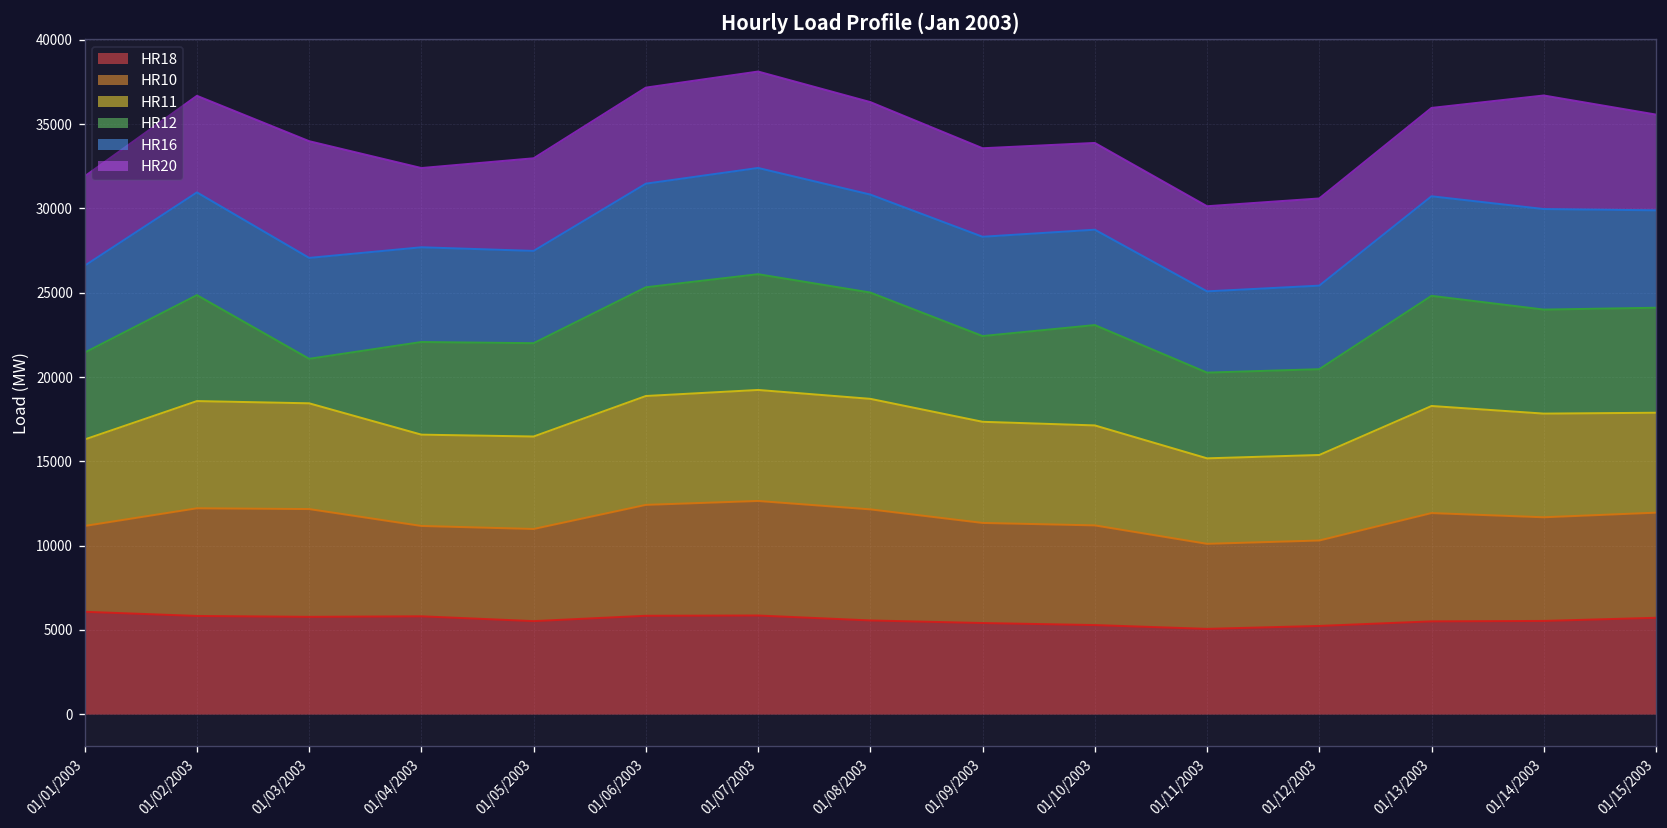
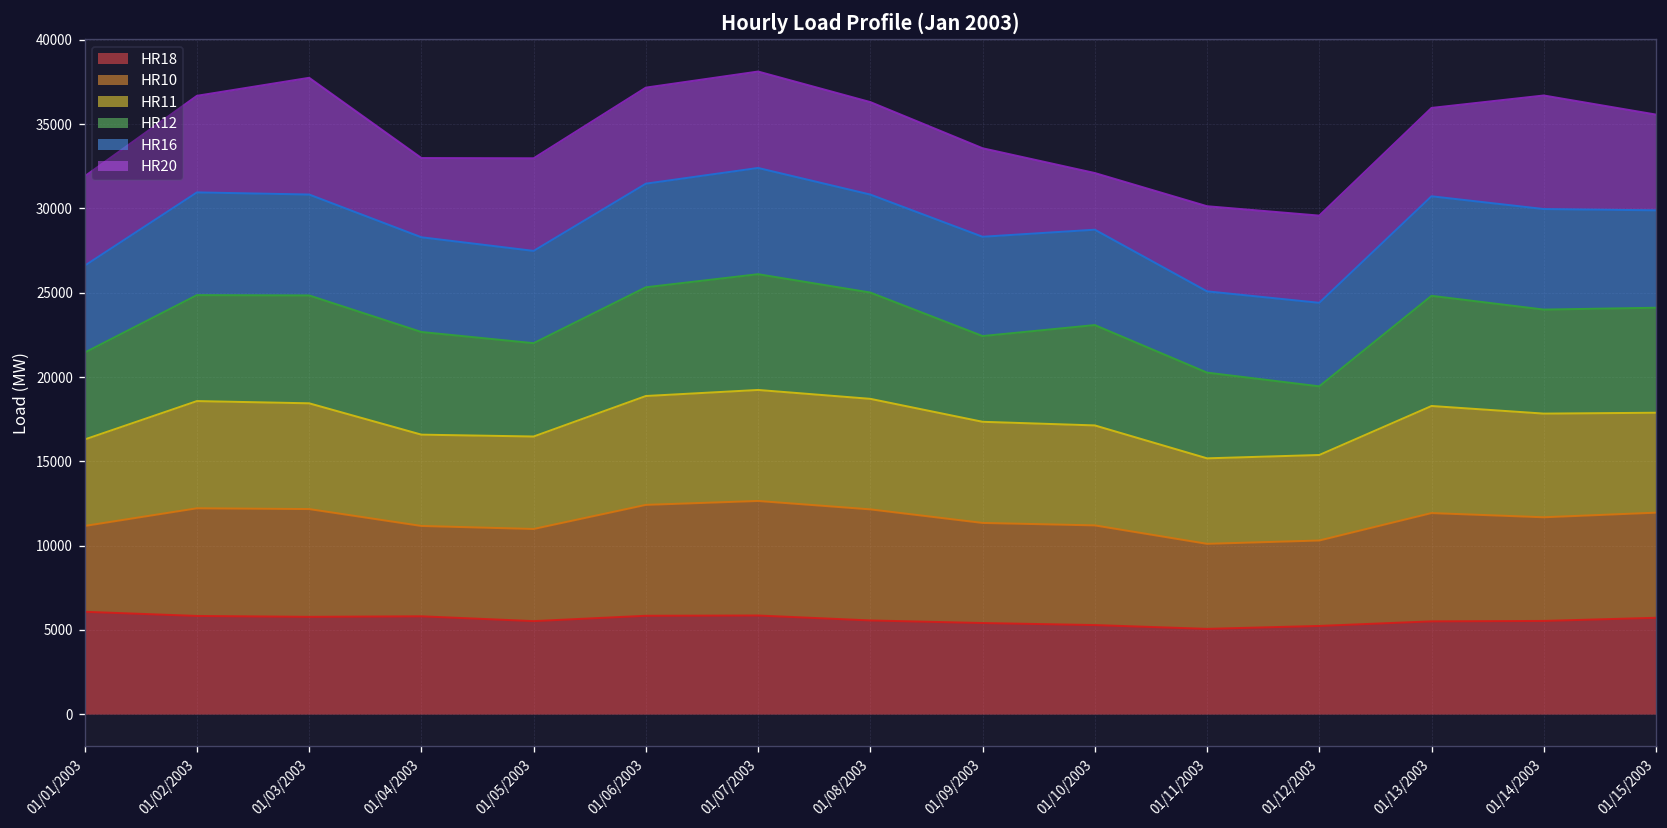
HR12, 01/03/2003: 2600 -> 6400
HR12, 01/04/2003: 5500 -> 6100
HR20, 01/10/2003: 5100 -> 3400
HR12, 01/12/2003: 5100 -> 4100
